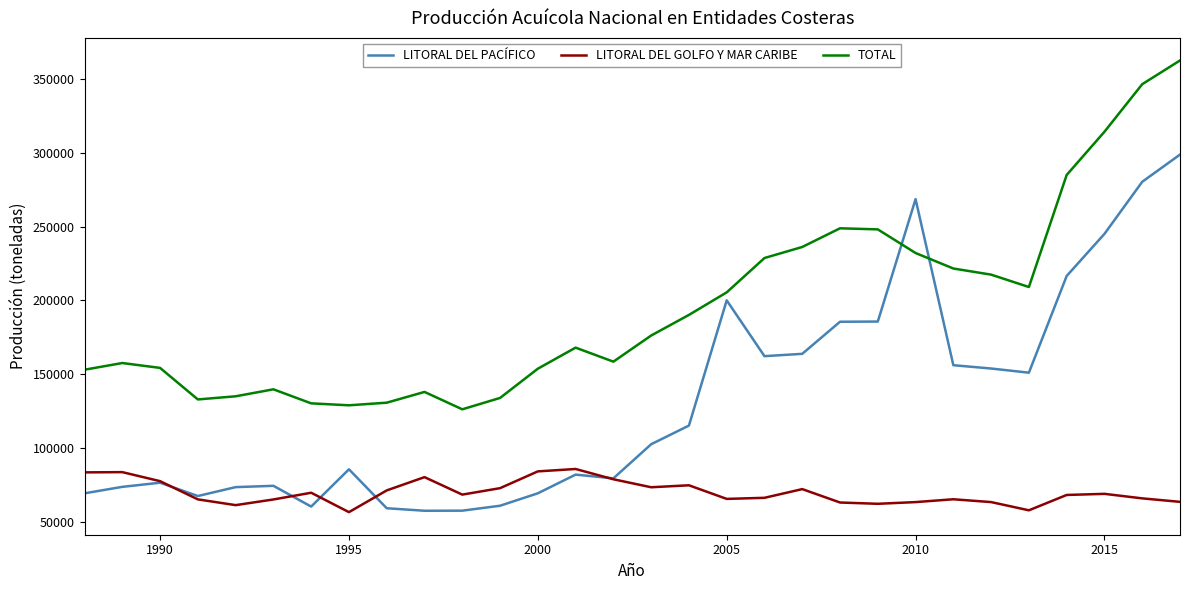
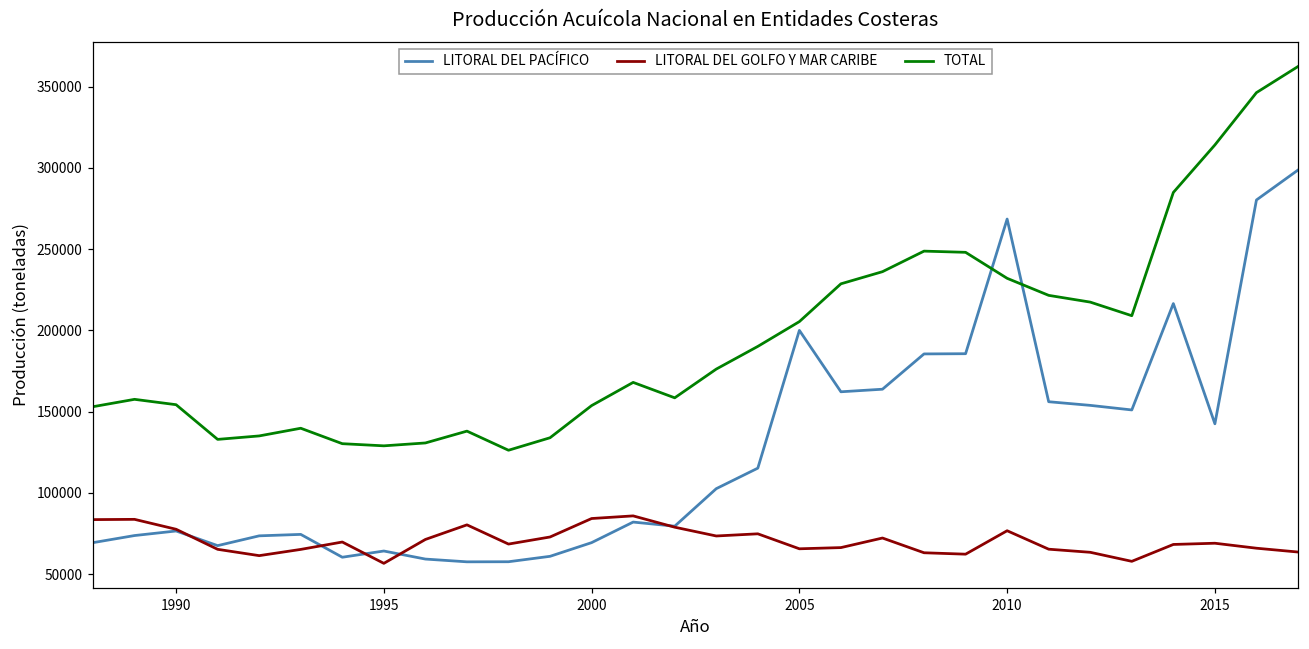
LITORAL DEL PACÍFICO, 1995: 86000 -> 64000
LITORAL DEL GOLFO Y MAR CARIBE, 2010: 64000 -> 77000
LITORAL DEL PACÍFICO, 2015: 245000 -> 143000
